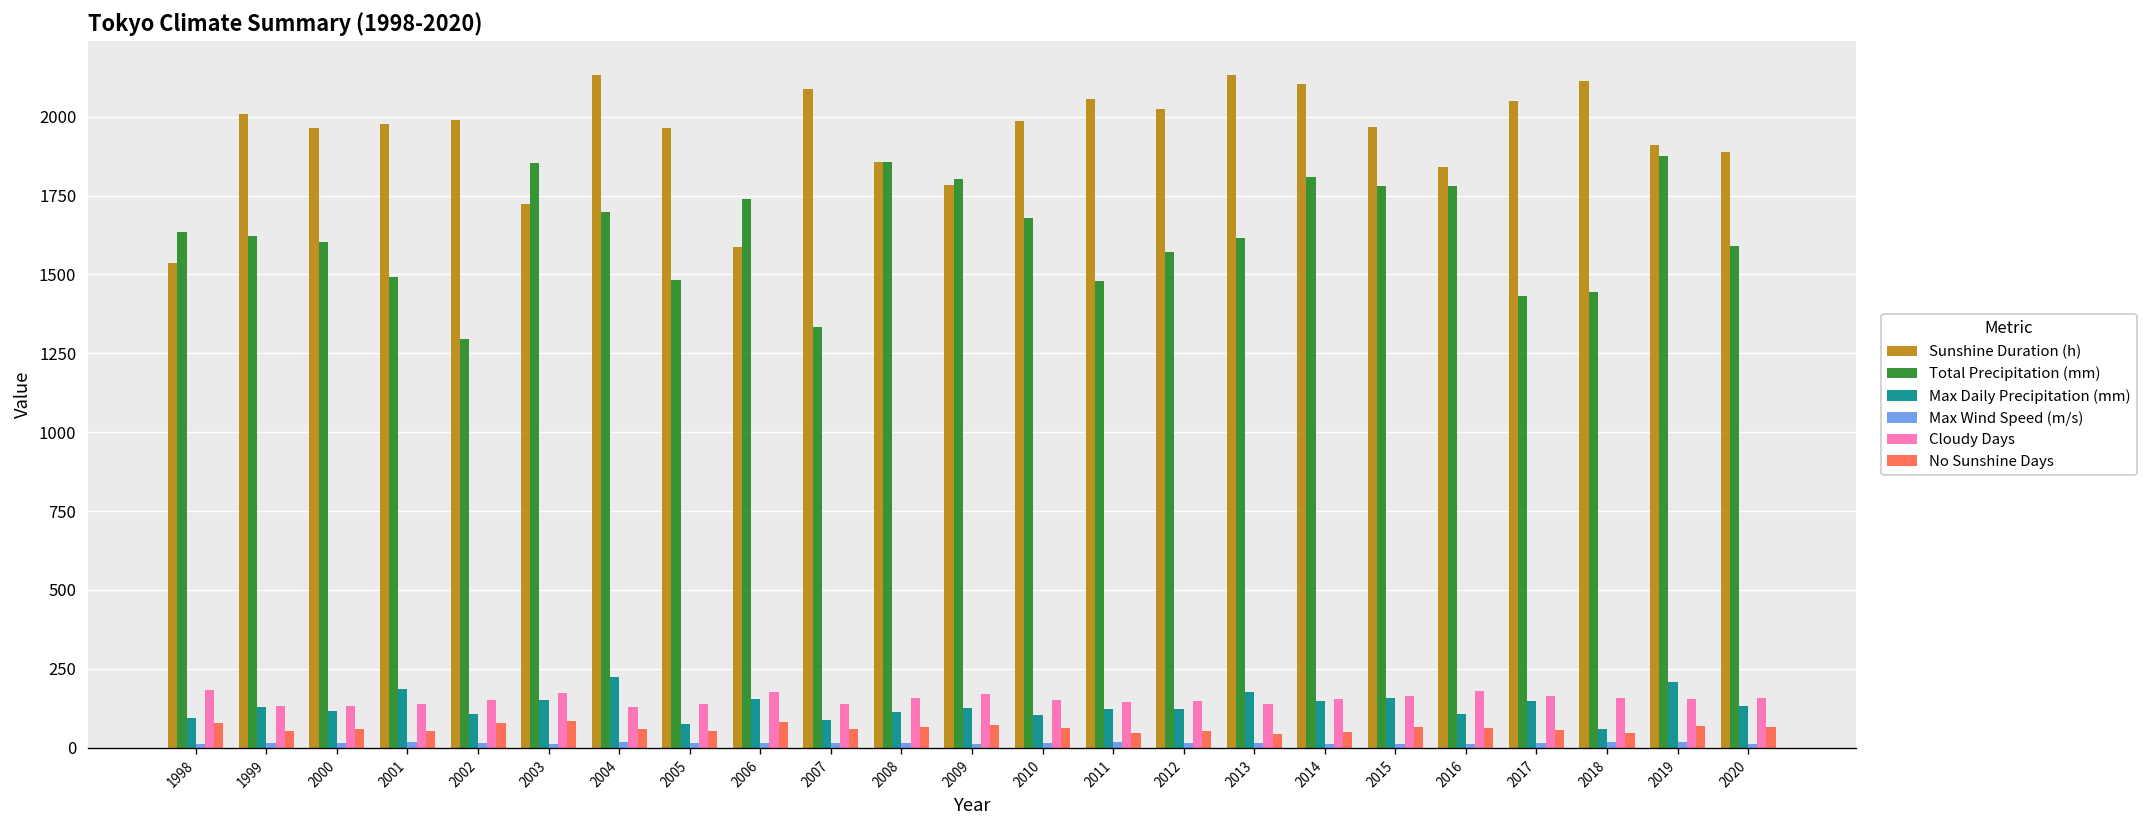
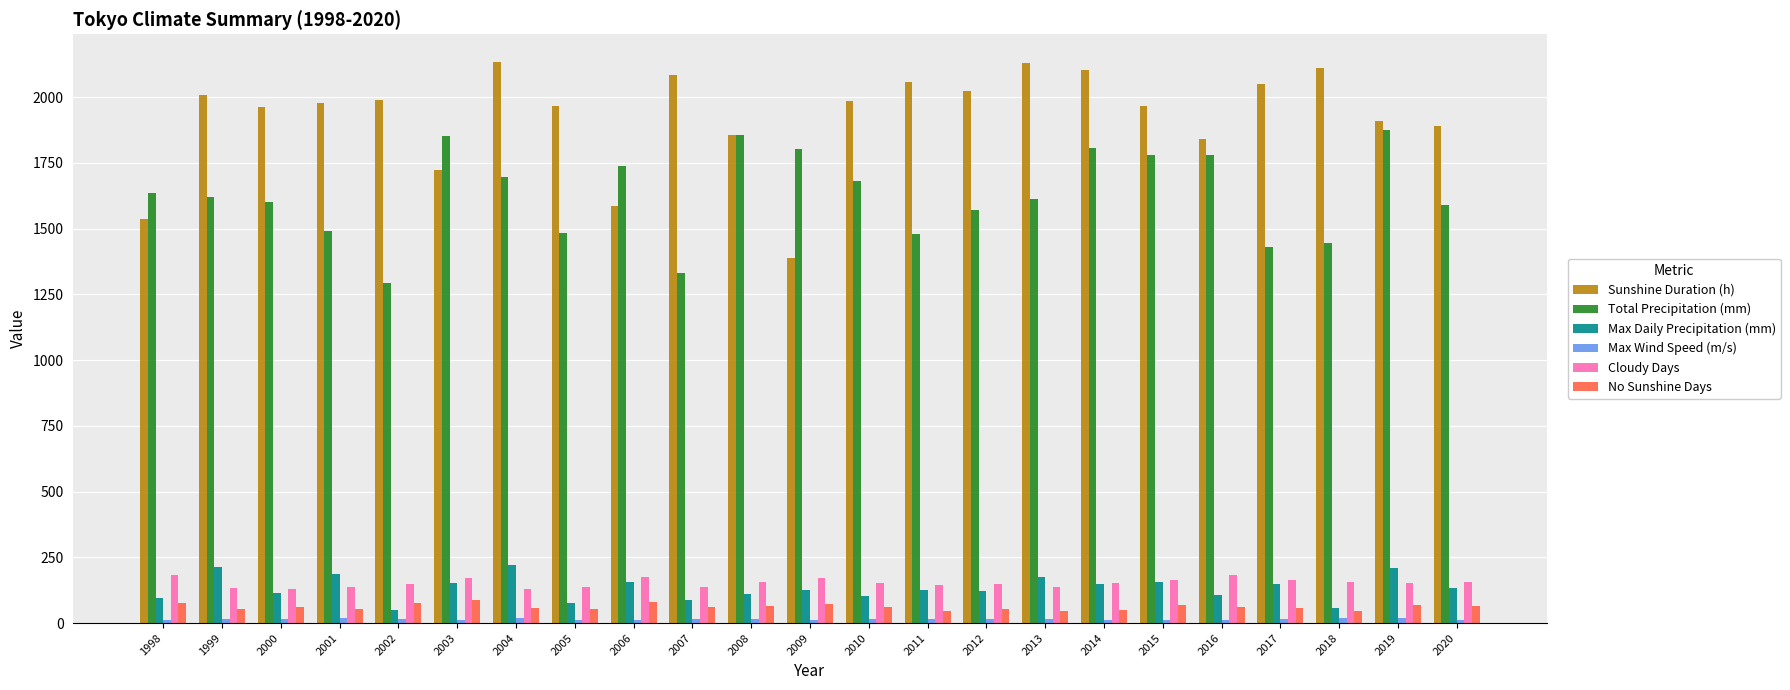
Max Daily Precipitation (mm), 1999: 130 -> 210
Max Daily Precipitation (mm), 2002: 110 -> 50
Sunshine Duration (h), 2009: 1780 -> 1390
